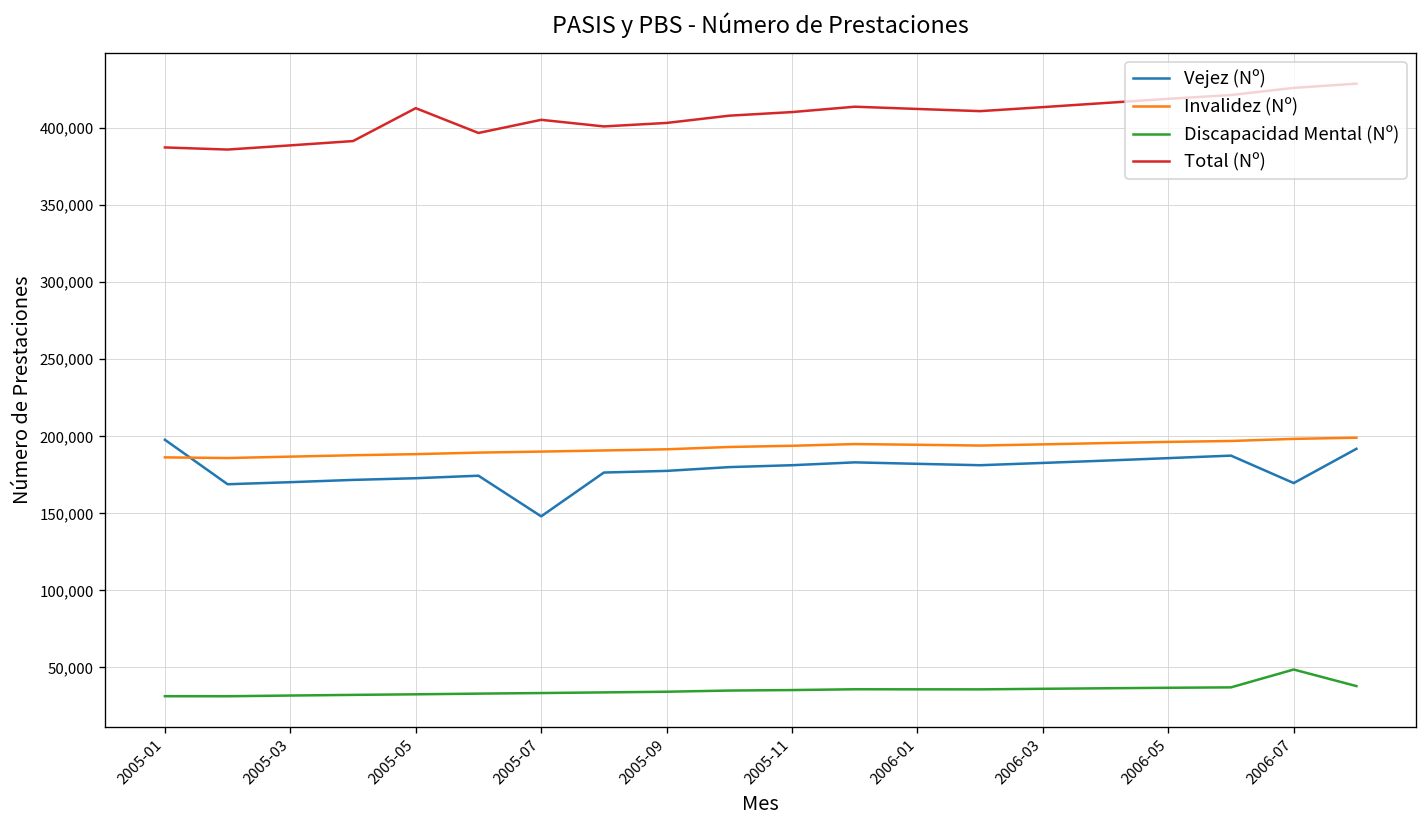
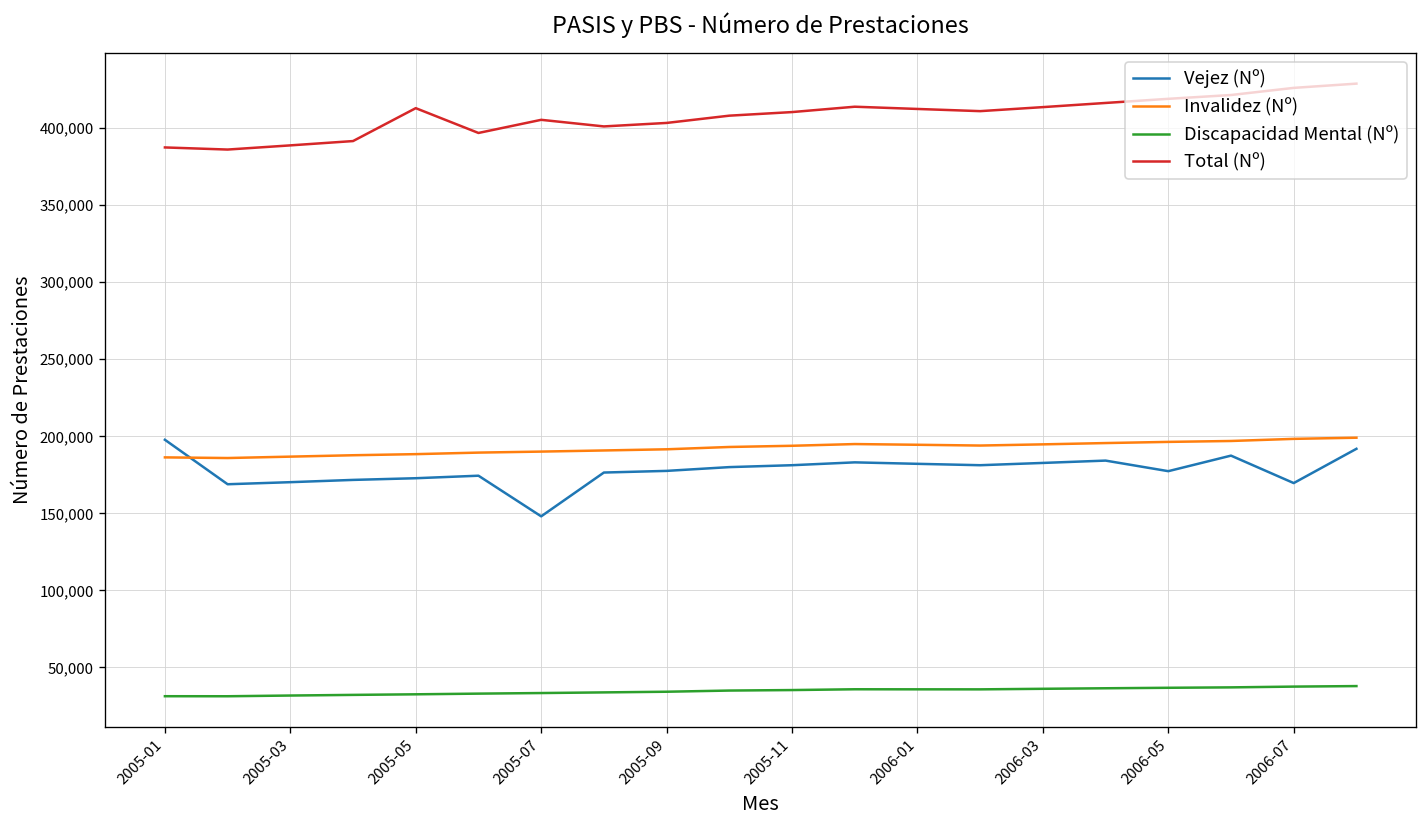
Vejez (Nº), 2006-05: 186,000 -> 177,000
Discapacidad Mental (Nº), 2006-07: 49,000 -> 38,000
